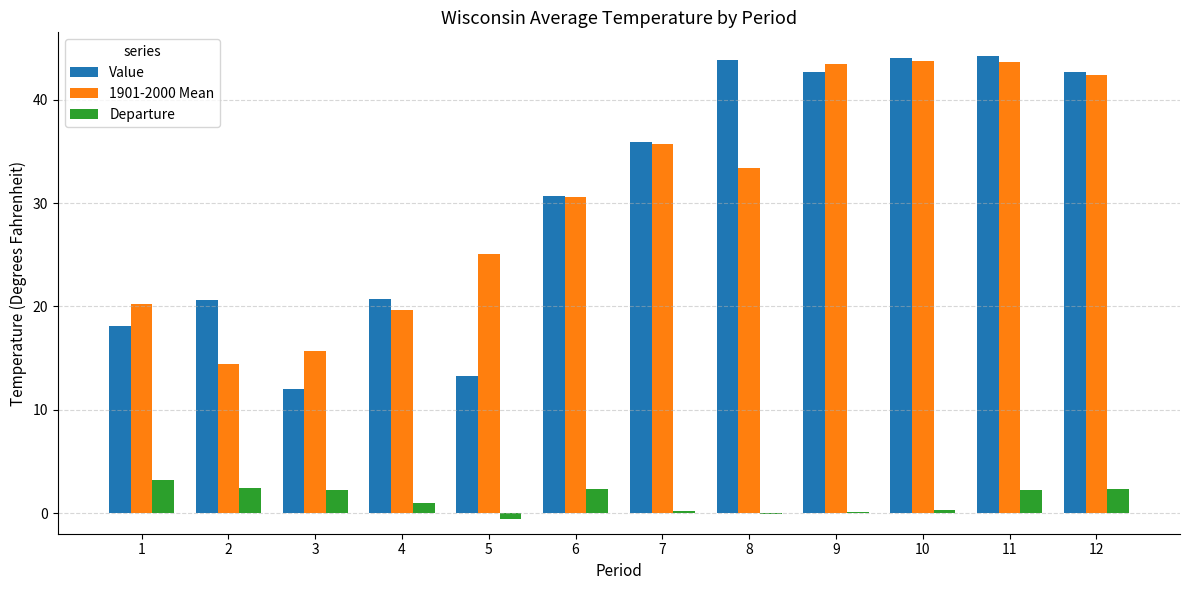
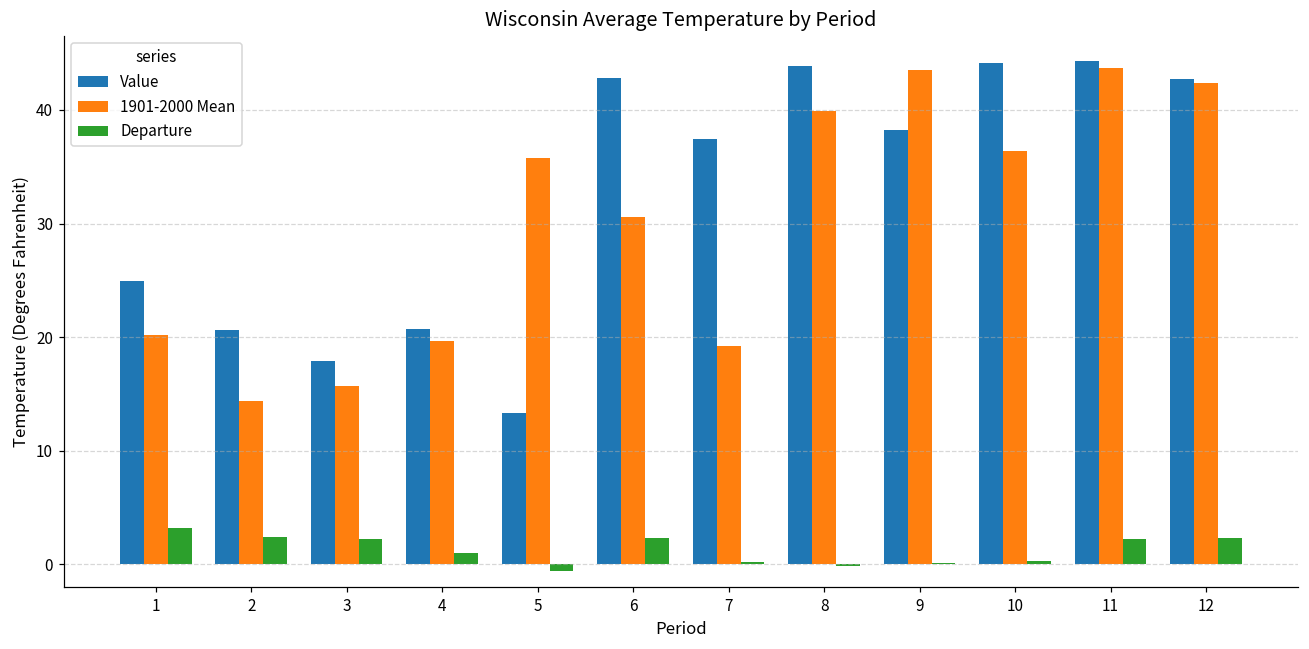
Value, 1: 18.1 -> 24.9
Value, 3: 12.0 -> 17.9
1901-2000 Mean, 5: 25.1 -> 35.8
Value, 6: 30.7 -> 42.8
Value, 7: 35.9 -> 37.4
1901-2000 Mean, 7: 35.7 -> 19.2
1901-2000 Mean, 8: 33.4 -> 39.9
Value, 9: 42.7 -> 38.2
1901-2000 Mean, 10: 43.8 -> 36.4
